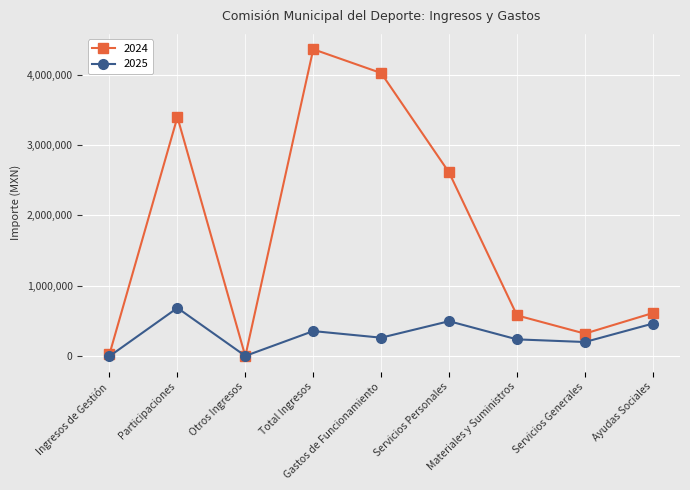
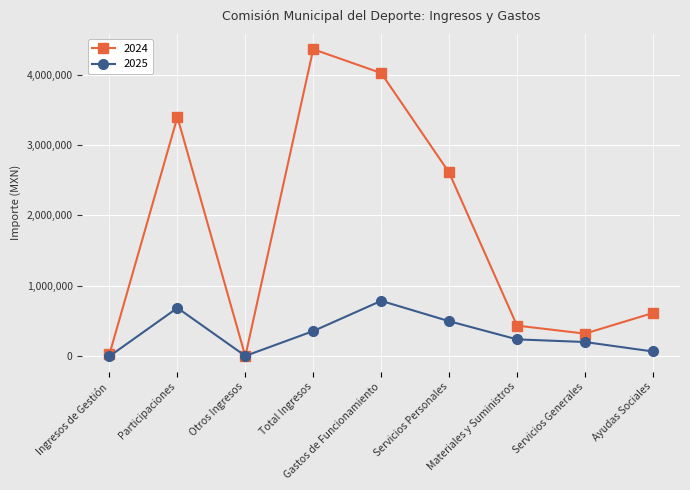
2025, Gastos de Funcionamiento: 300,000 -> 800,000
2024, Materiales y Suministros: 600,000 -> 400,000
2025, Ayudas Sociales: 500,000 -> 100,000
